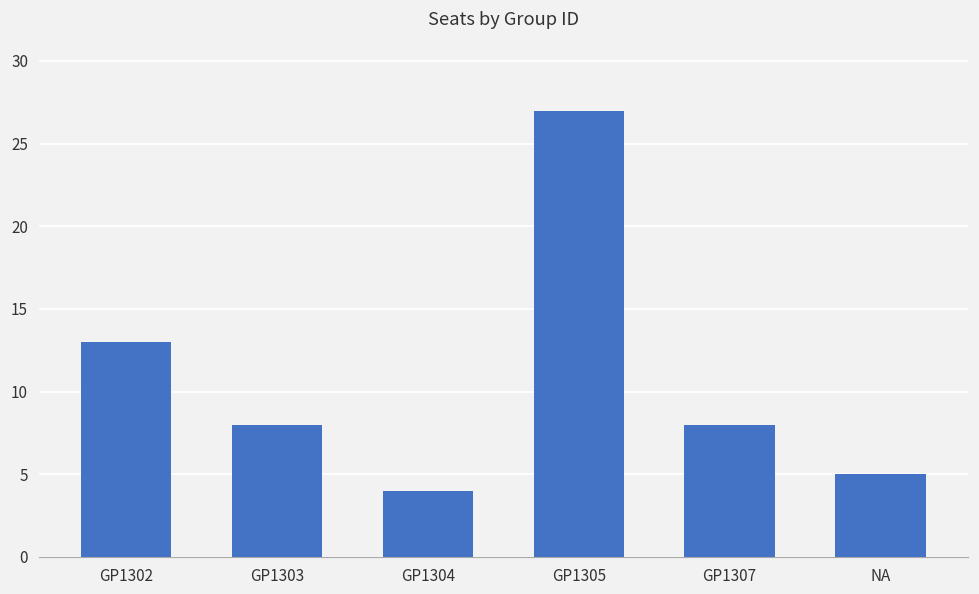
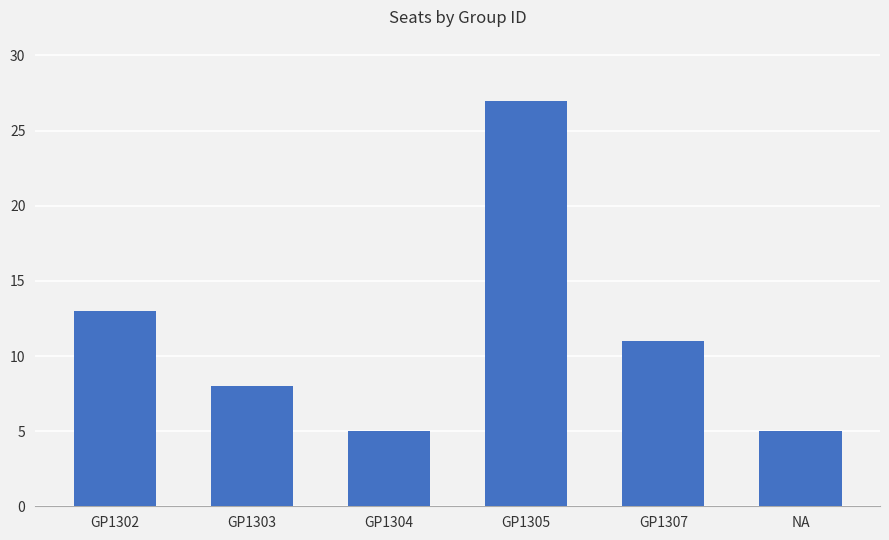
GP1304: 4 -> 5
GP1307: 8 -> 11
